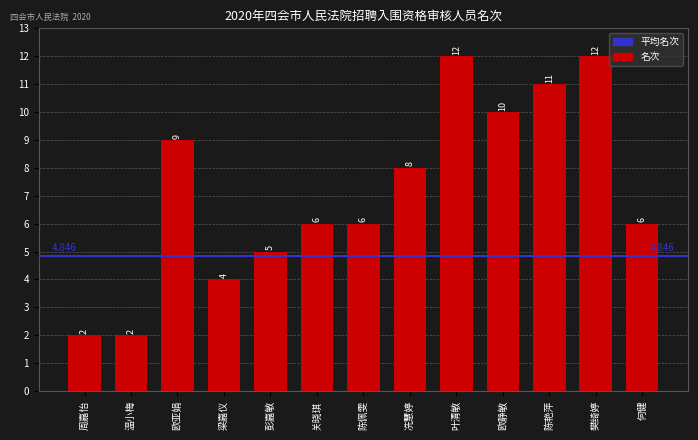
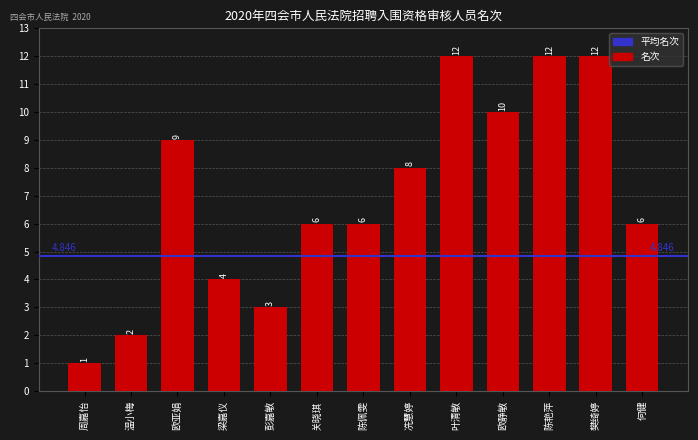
周嘉怡: 2 -> 1
彭嘉敏: 5 -> 3
陈艳萍: 11 -> 12
